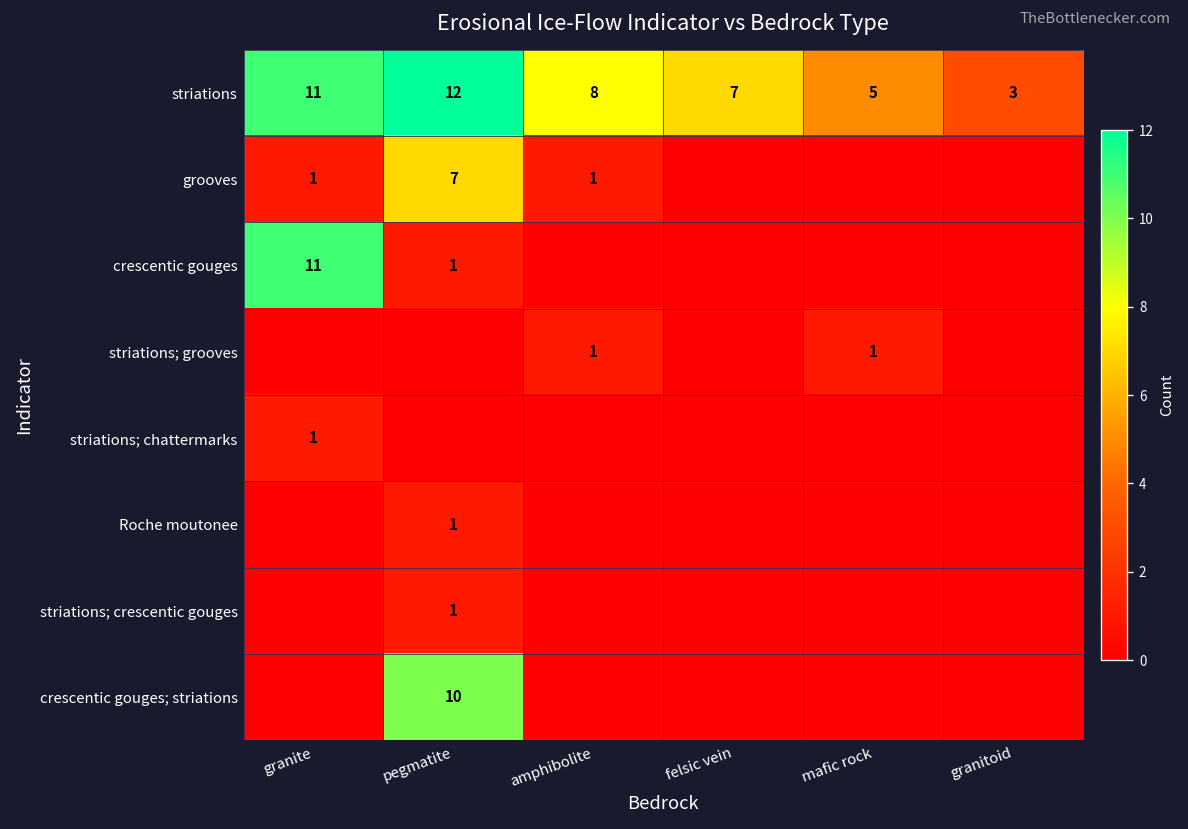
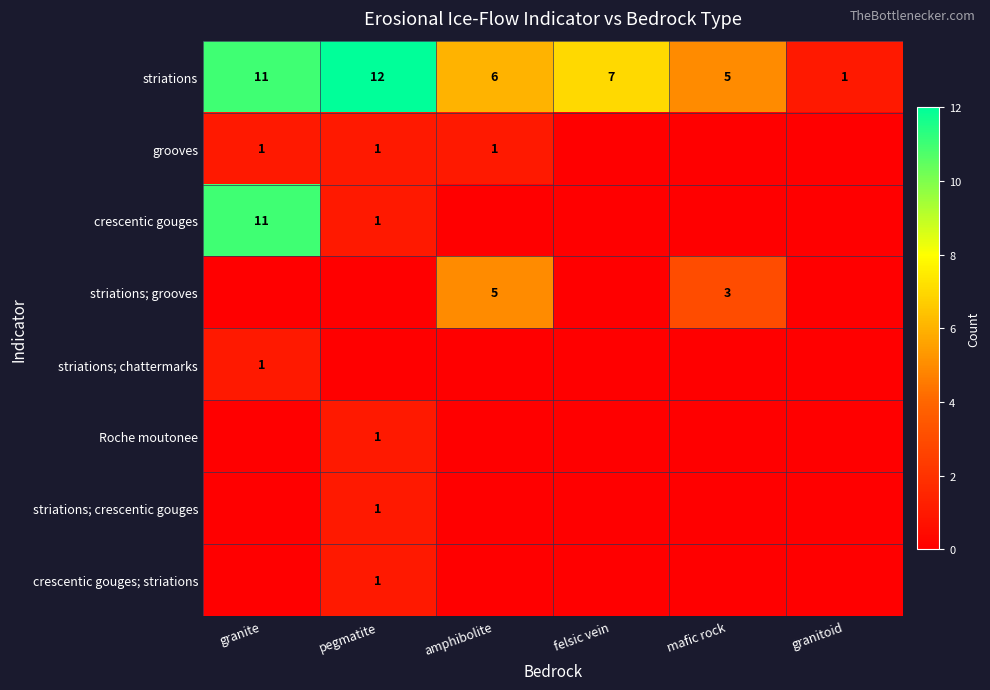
striations, amphibolite: 8 -> 6
striations, granitoid: 3 -> 1
grooves, pegmatite: 7 -> 1
striations; grooves, amphibolite: 1 -> 5
striations; grooves, mafic rock: 1 -> 3
crescentic gouges; striations, pegmatite: 10 -> 1
